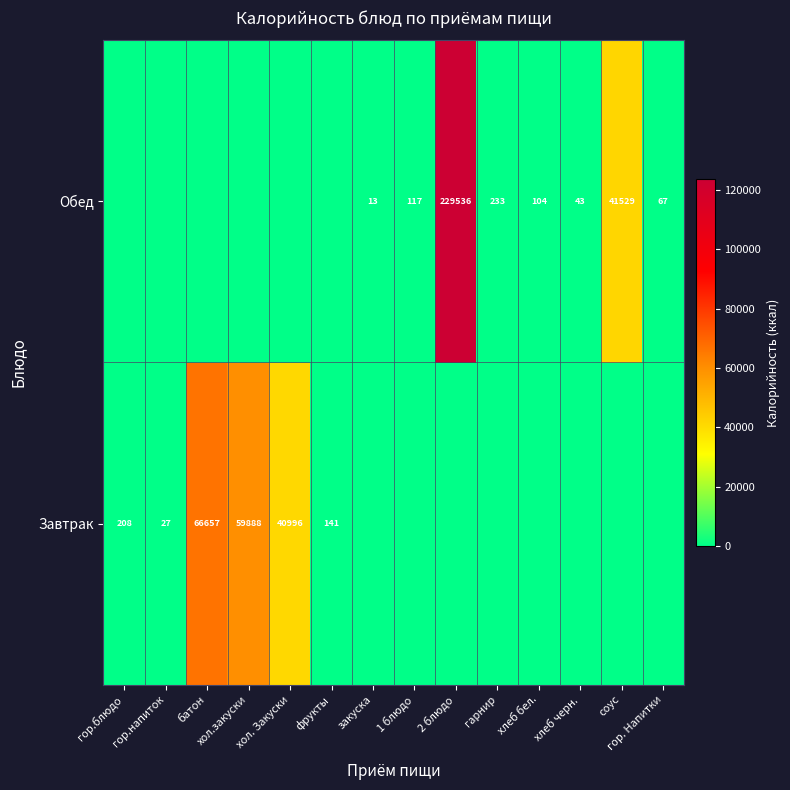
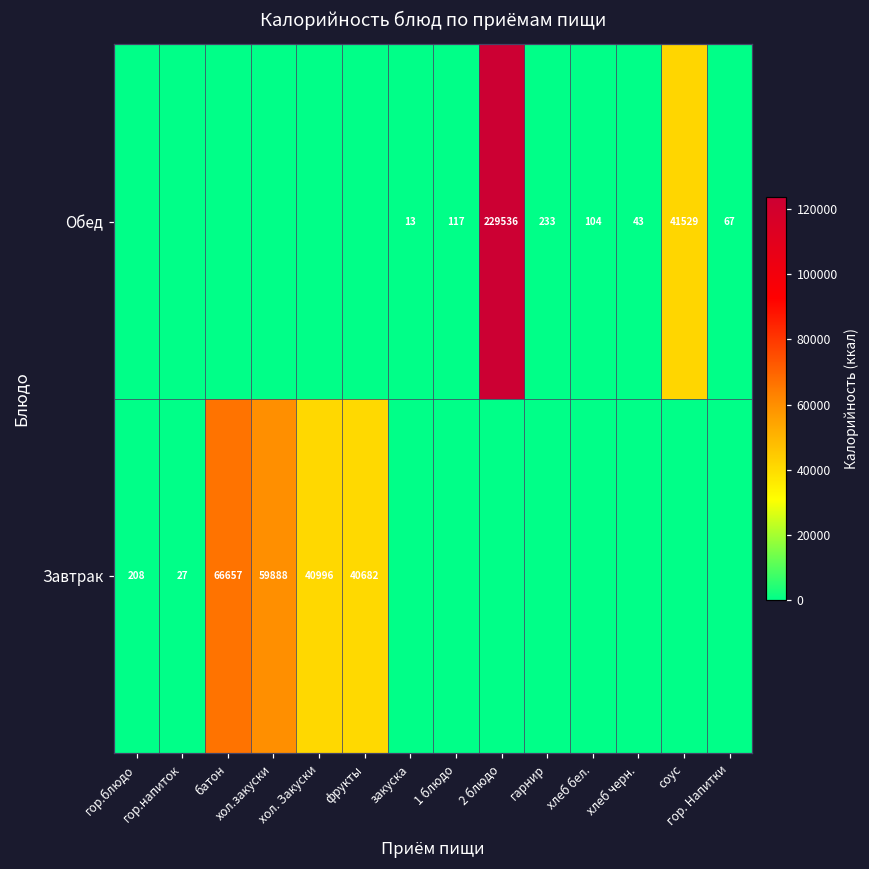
Завтрак, фрукты: 141 -> 40682
